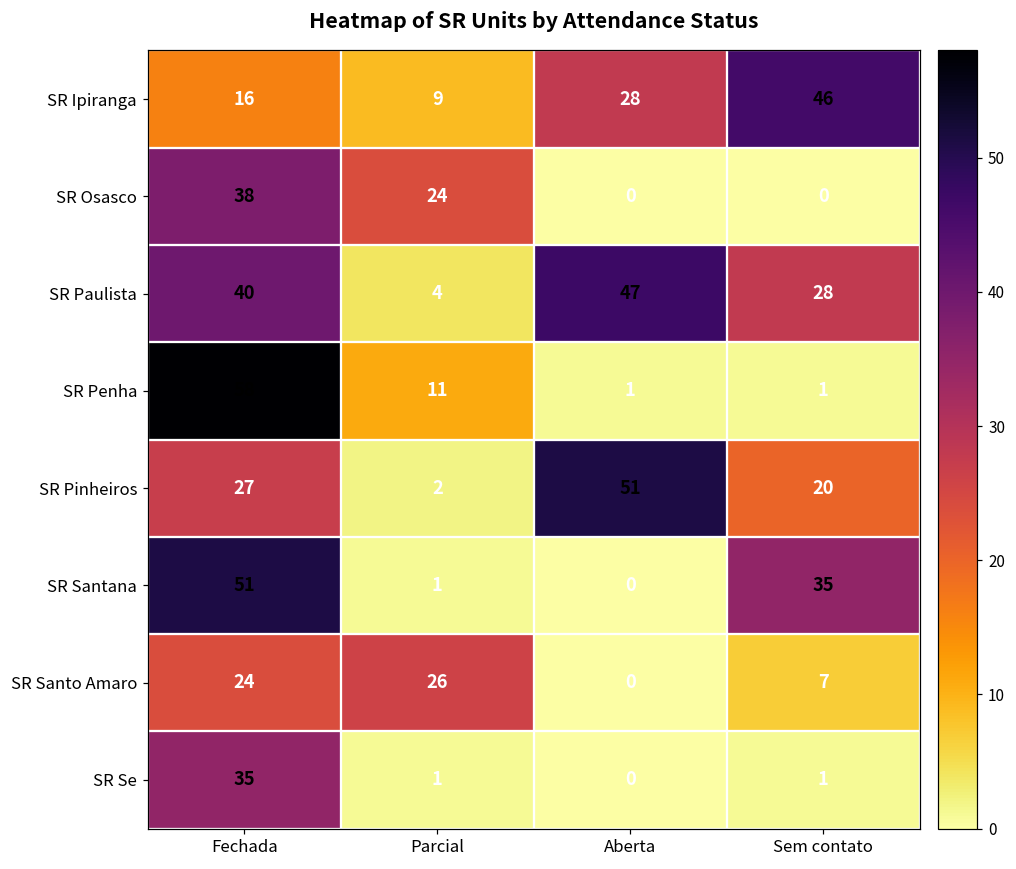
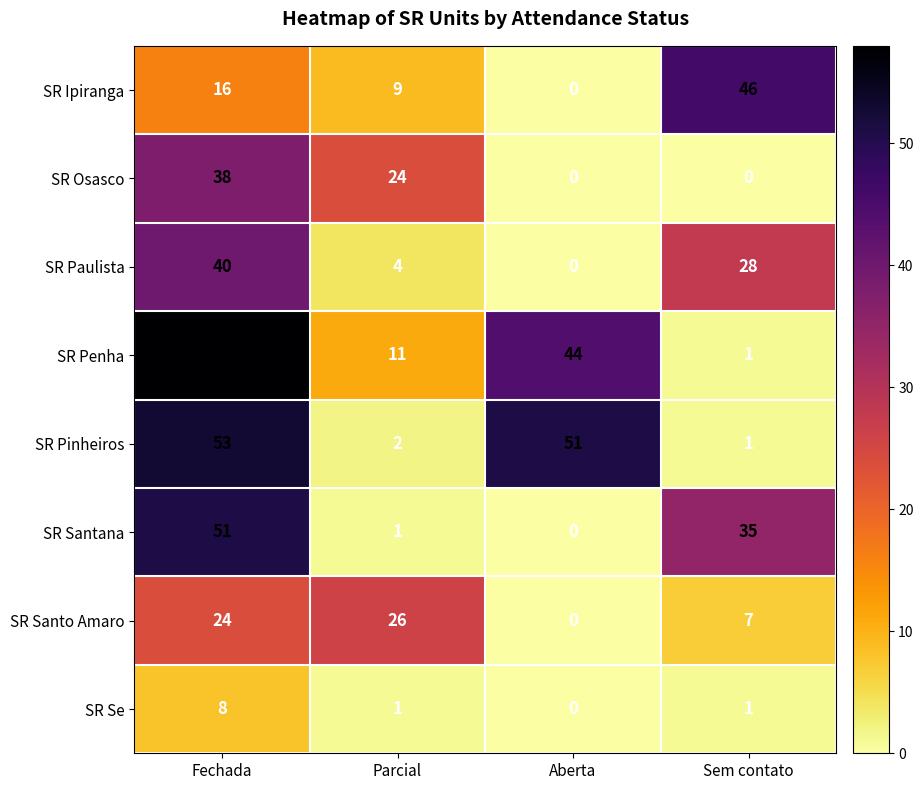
SR Ipiranga, Aberta: 28 -> 0
SR Paulista, Aberta: 47 -> 0
SR Penha, Aberta: 1 -> 44
SR Pinheiros, Fechada: 27 -> 53
SR Pinheiros, Sem contato: 20 -> 1
SR Se, Fechada: 35 -> 8
